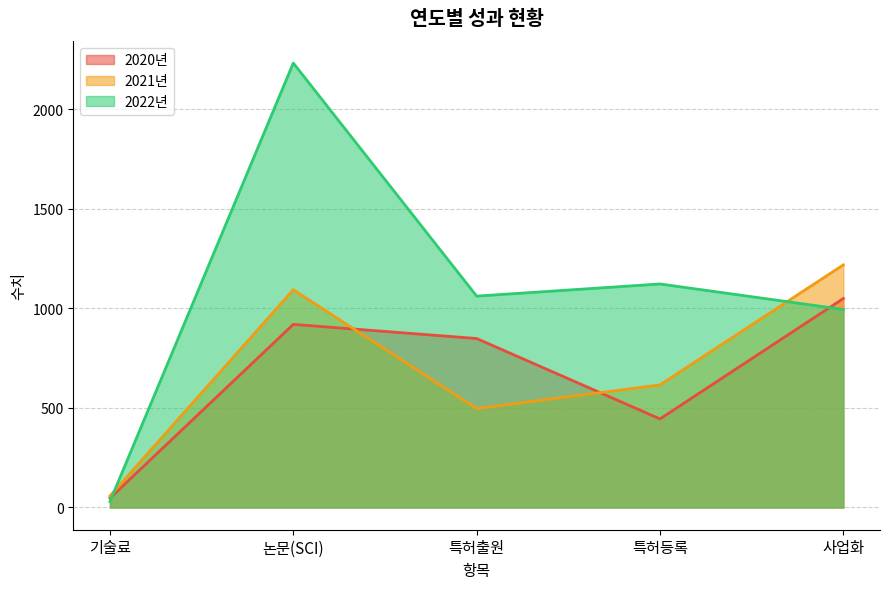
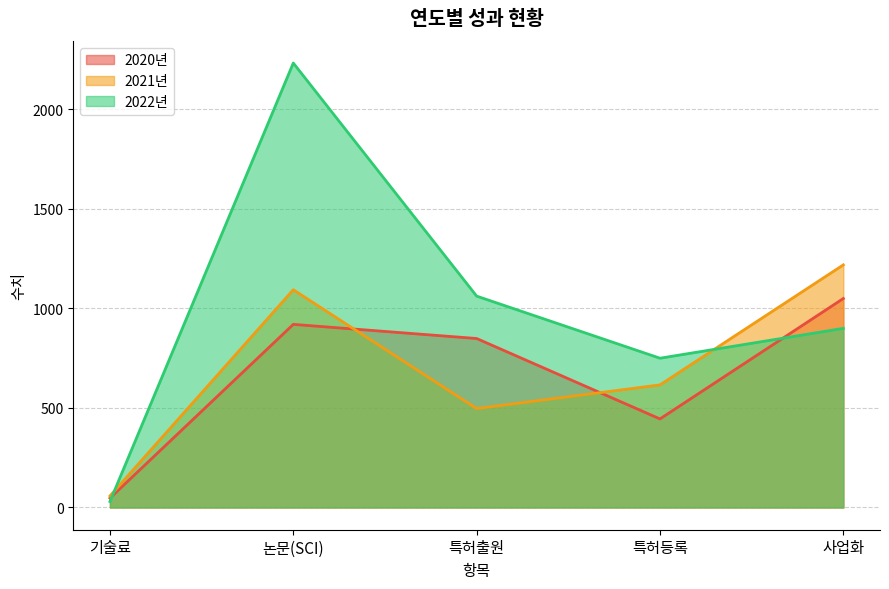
2022년, 특허등록: 1120 -> 750
2022년, 사업화: 1000 -> 900
